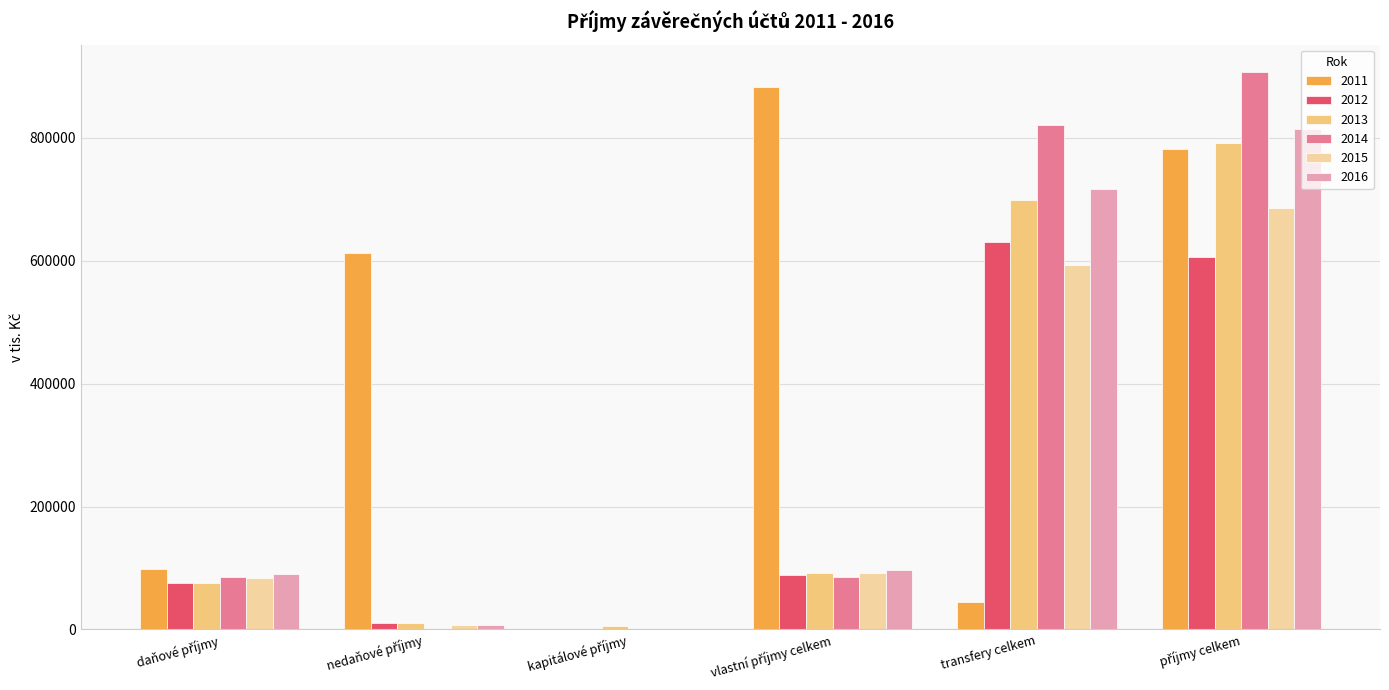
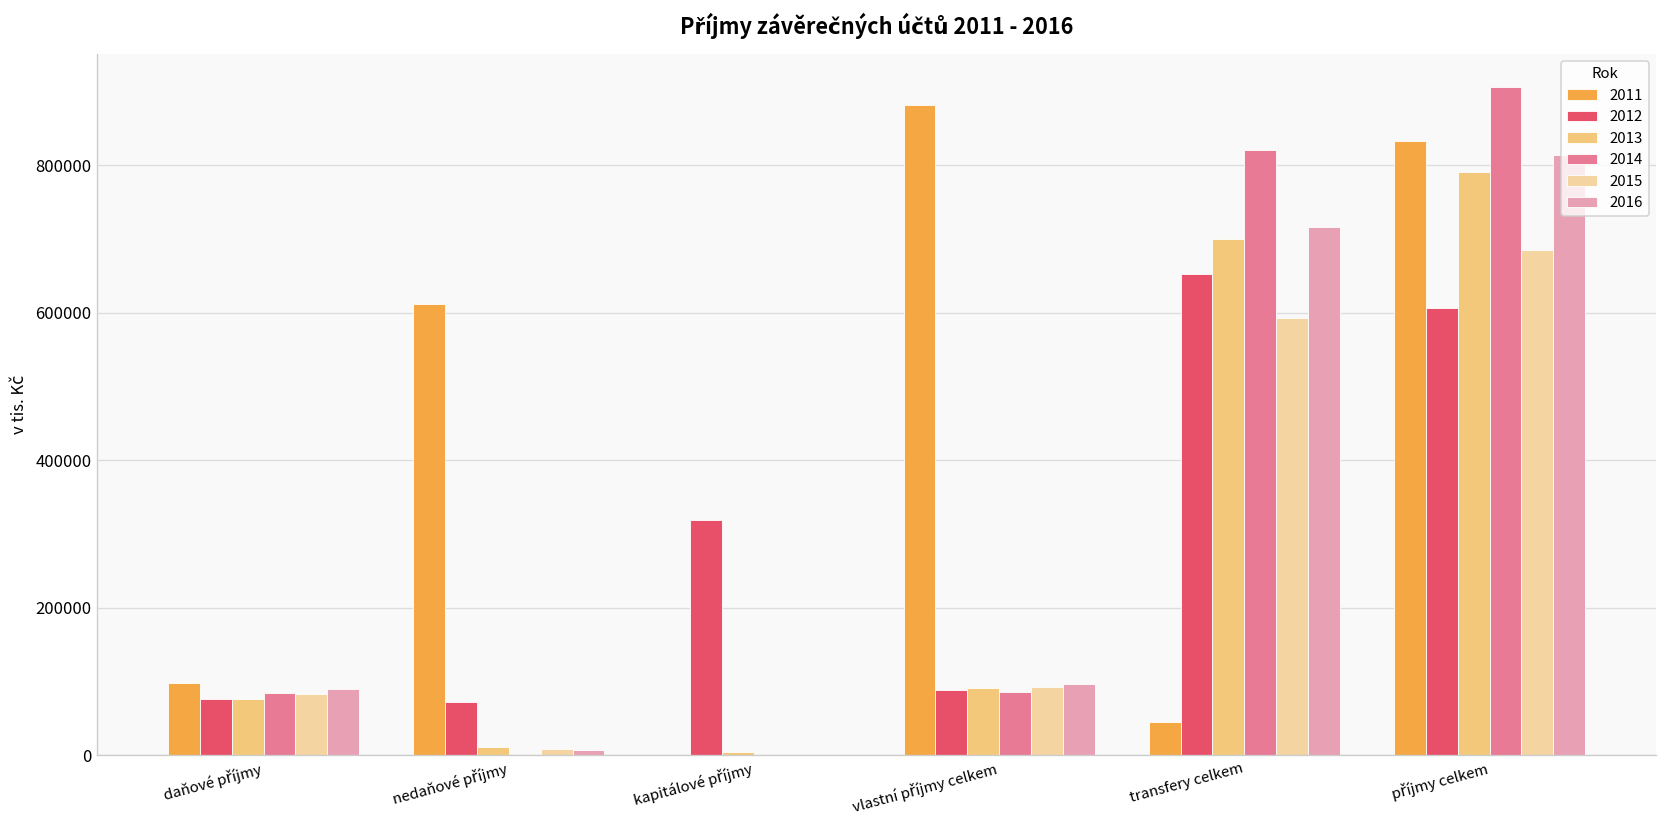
2012, nedaňové příjmy: 10000 -> 70000
2012, kapitálové příjmy: 0 -> 320000
2012, transfery celkem: 630000 -> 650000
2011, příjmy celkem: 780000 -> 830000
